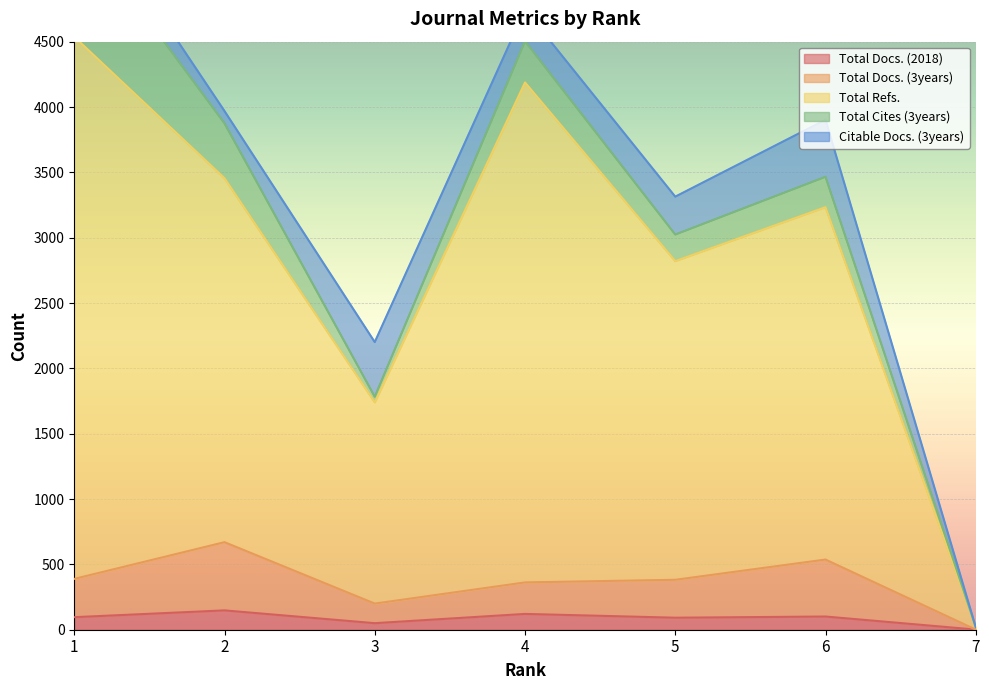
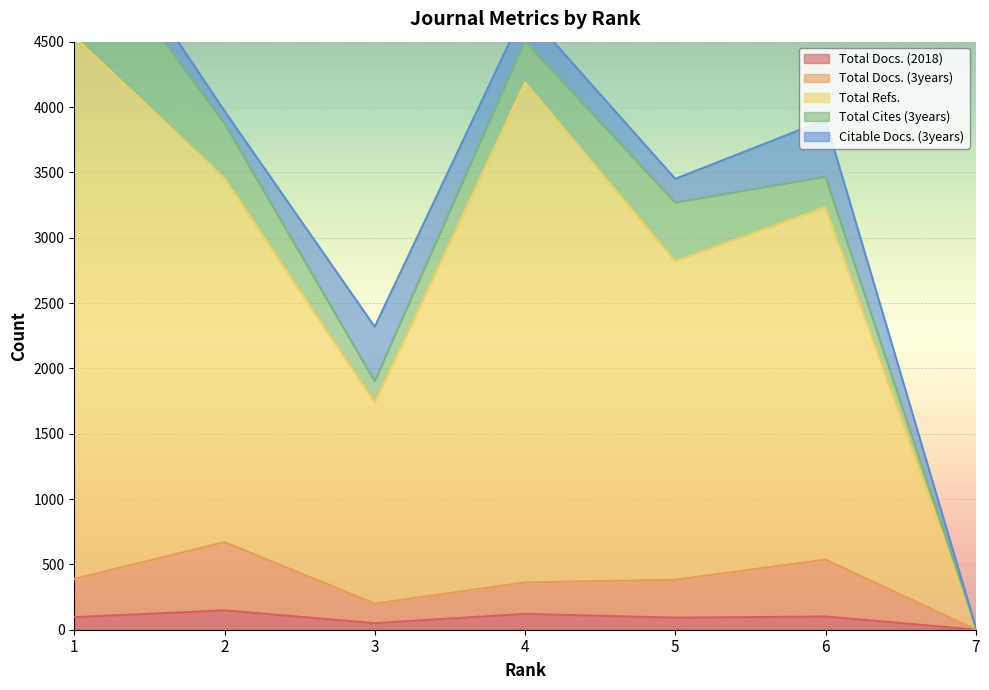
Total Cites (3years), 3: 40 -> 160
Total Cites (3years), 5: 200 -> 450
Citable Docs. (3years), 5: 290 -> 180
